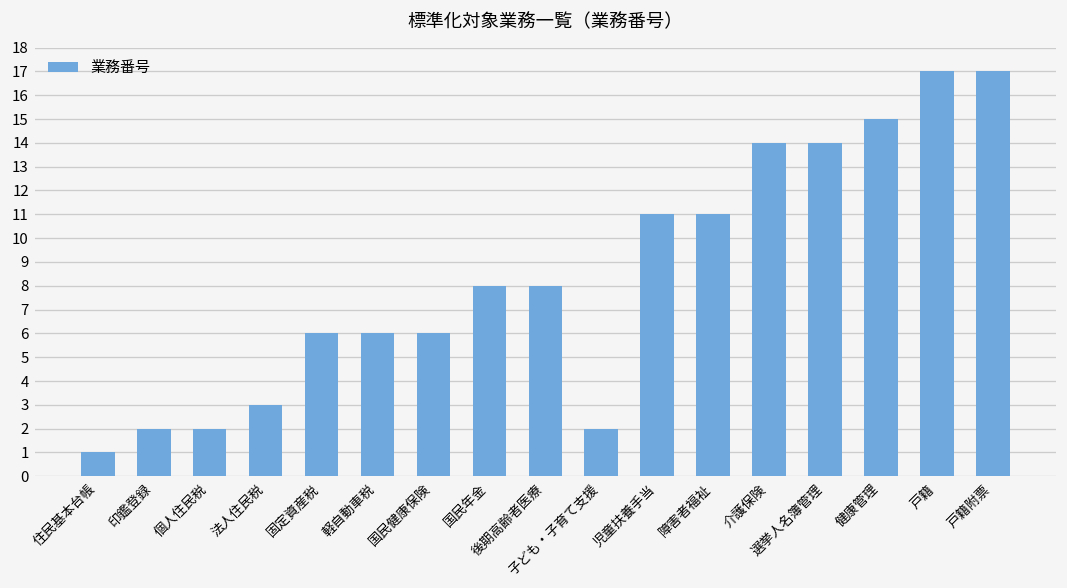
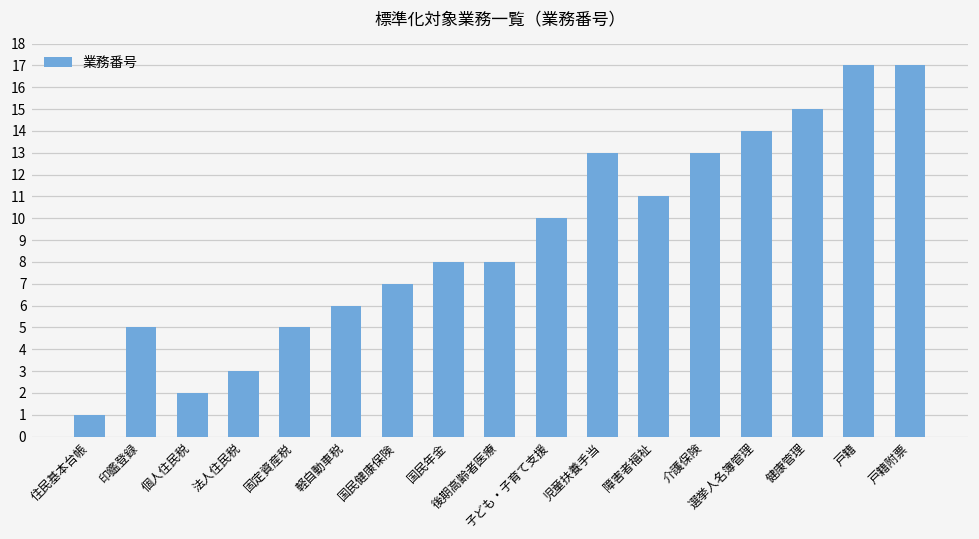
印鑑登録: 2 -> 5
固定資産税: 6 -> 5
国民健康保険: 6 -> 7
子ども・子育て支援: 2 -> 10
児童扶養手当: 11 -> 13
介護保険: 14 -> 13
